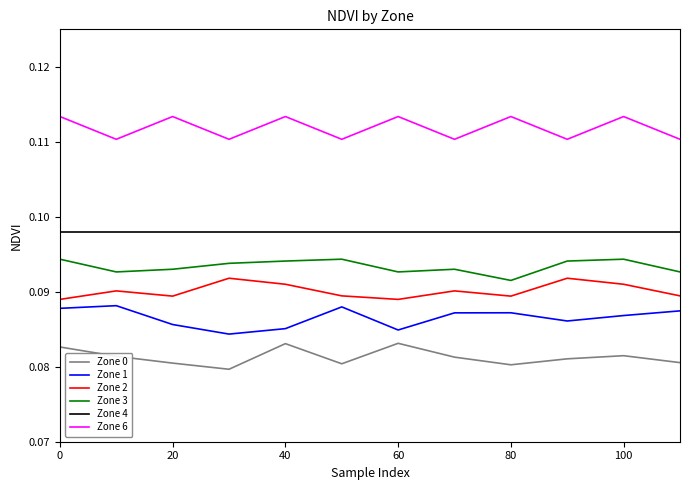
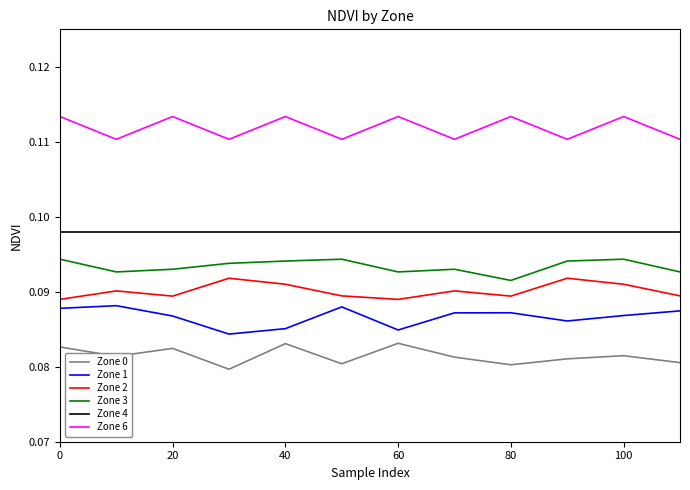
Zone 0, 20: 0.080 -> 0.082
Zone 1, 20: 0.086 -> 0.087
